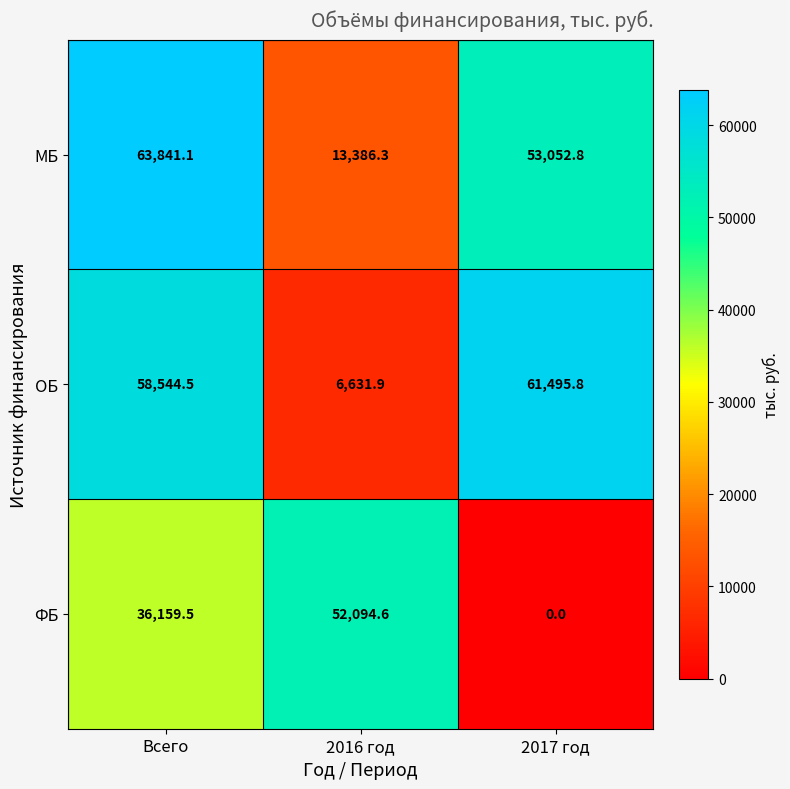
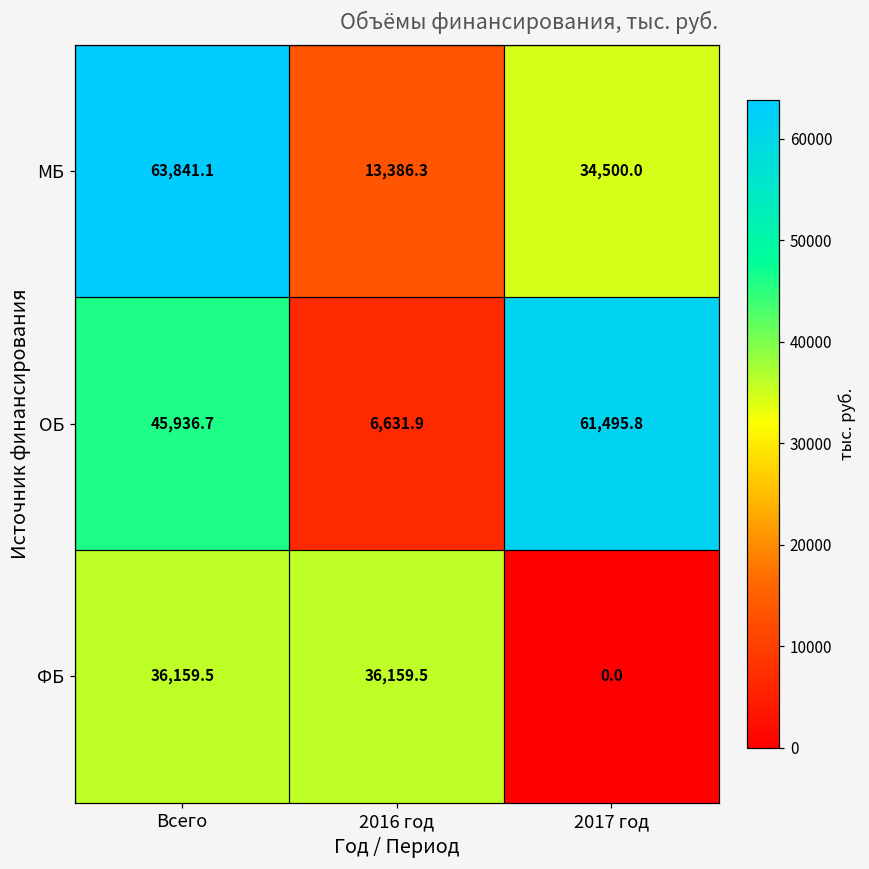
МБ, 2017 год: 53,052.8 -> 34,500.0
ОБ, Всего: 58,544.5 -> 45,936.7
ФБ, 2016 год: 52,094.6 -> 36,159.5
